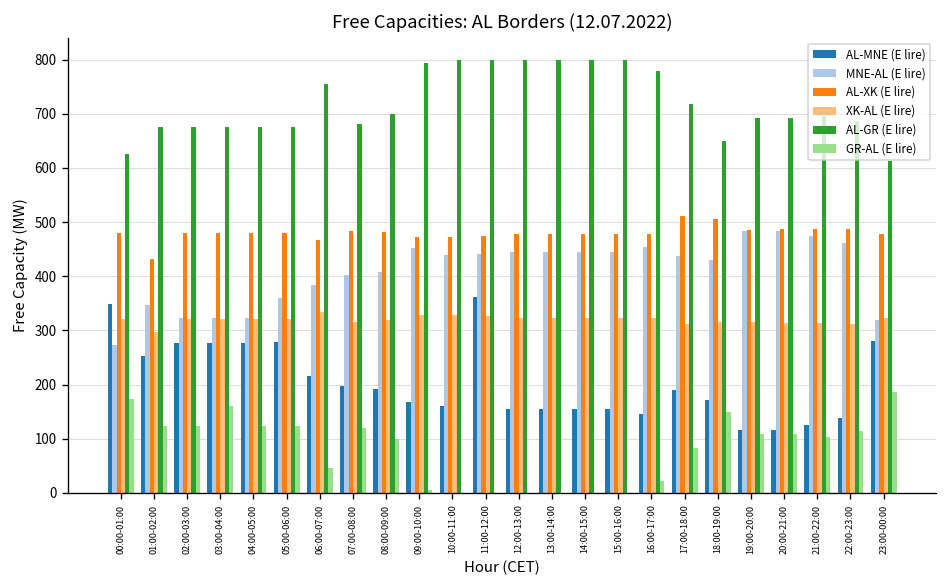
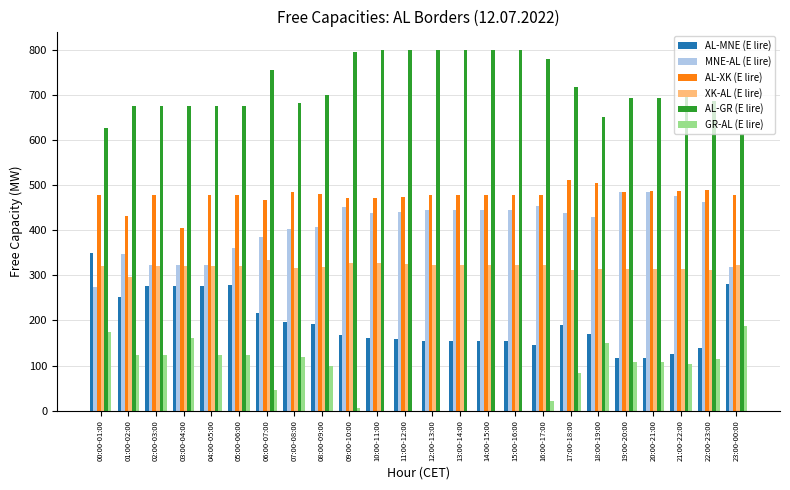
AL-XK (E lire), 03:00-04:00: 480 -> 410
AL-MNE (E lire), 11:00-12:00: 360 -> 160
